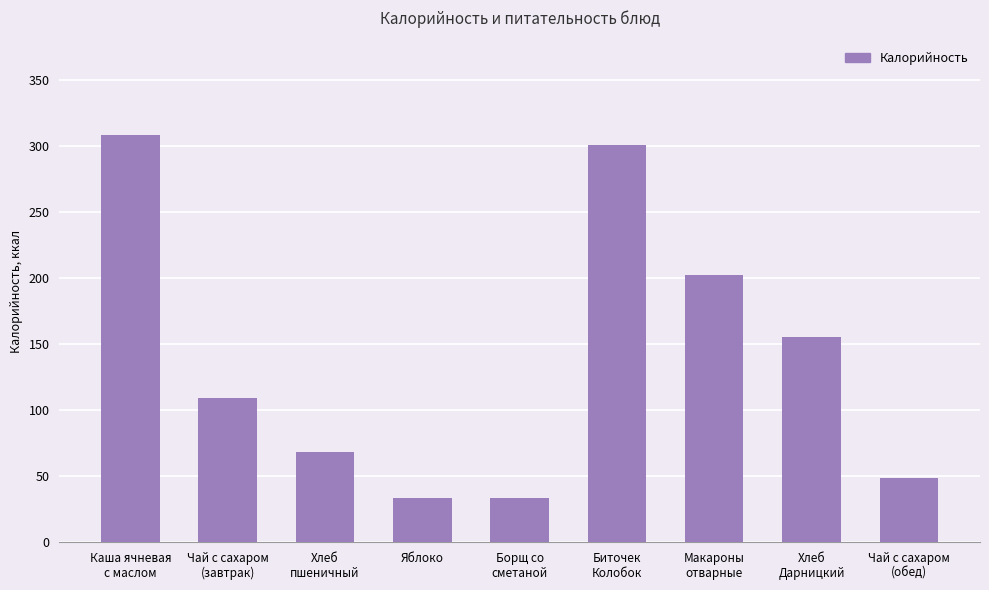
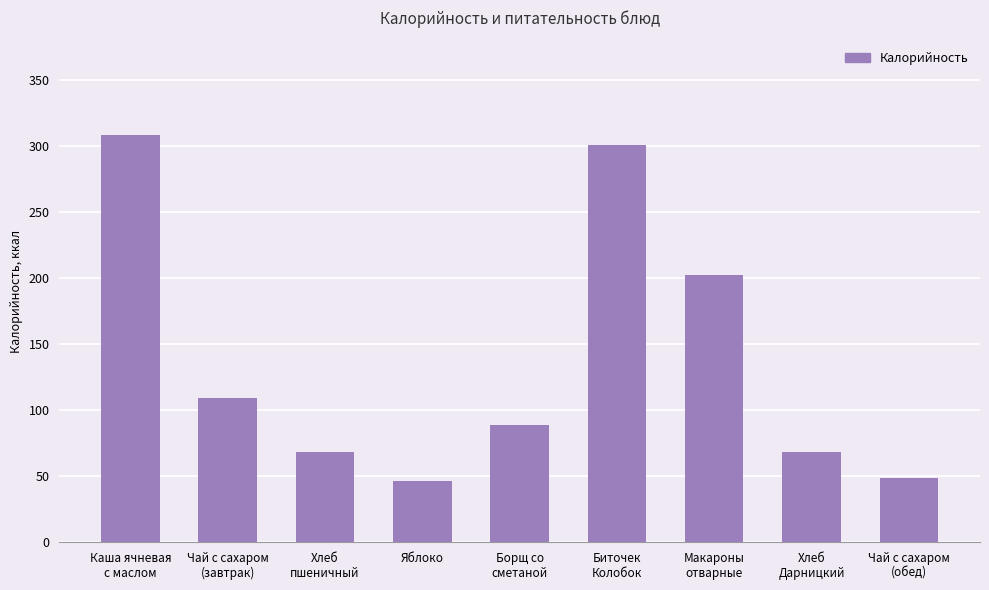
Яблоко: 33 -> 46
Борщ со сметаной: 33 -> 89
Хлеб Дарницкий: 155 -> 68
